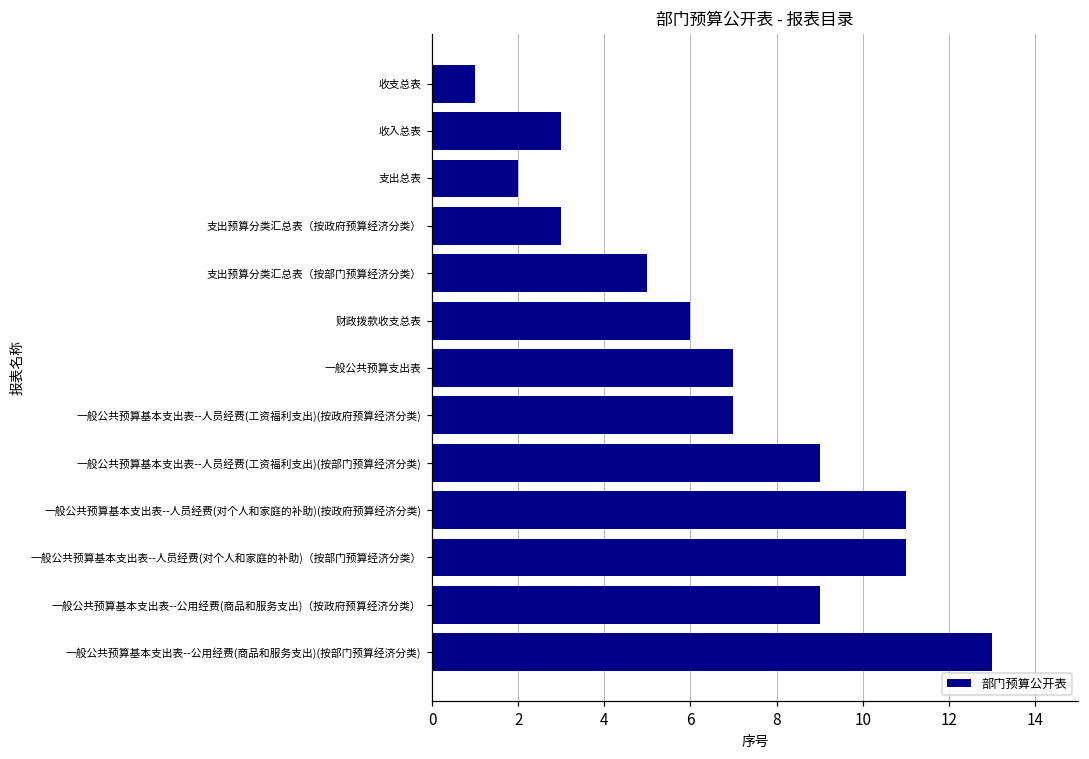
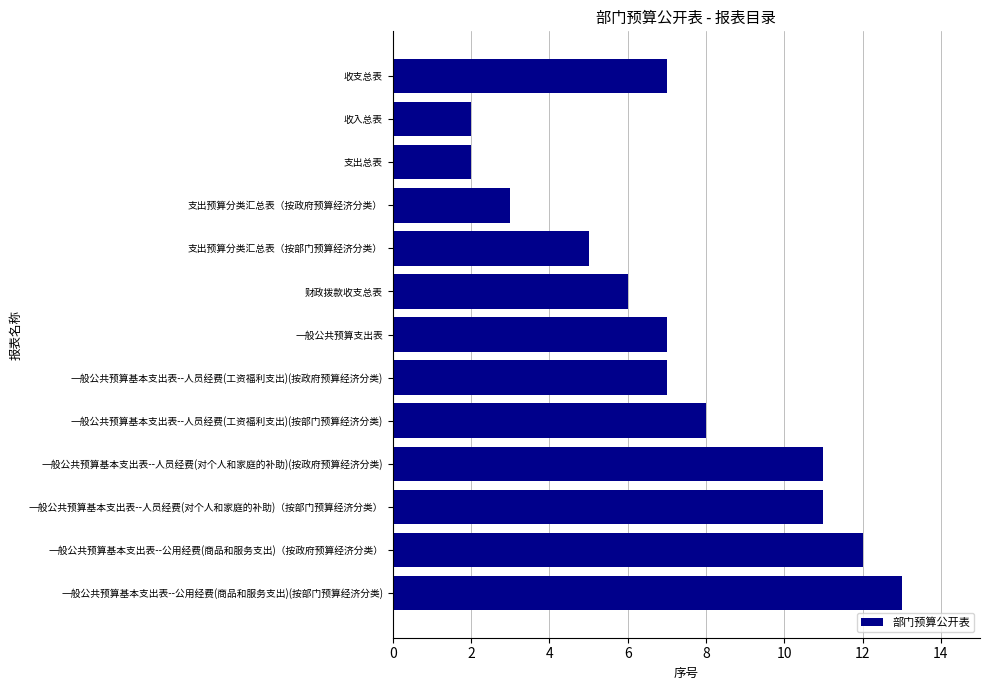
收支总表: 1 -> 7
收入总表: 3 -> 2
一般公共预算基本支出表--人员经费(工资福利支出)(按部门预算经济分类): 9 -> 8
一般公共预算基本支出表--公用经费(商品和服务支出)（按政府预算经济分类）: 9 -> 12
